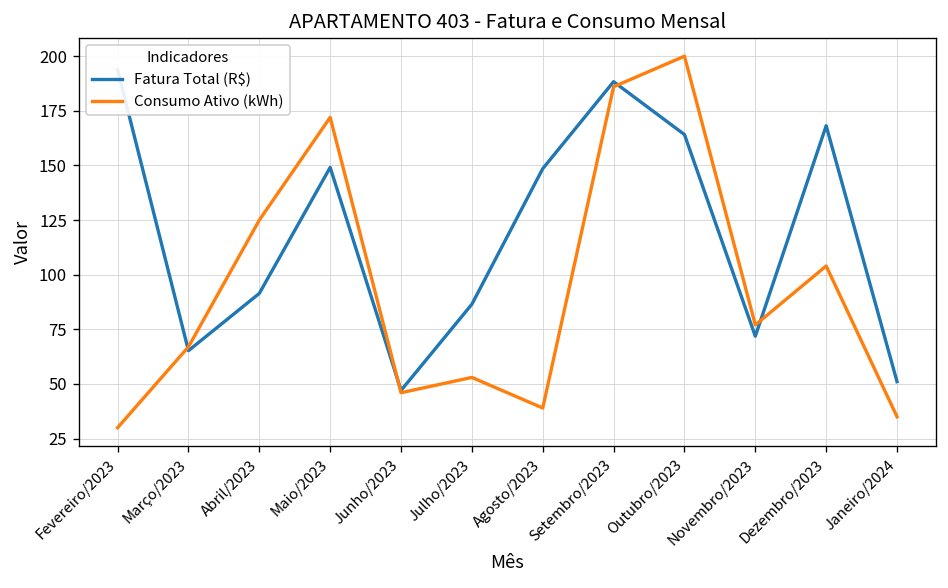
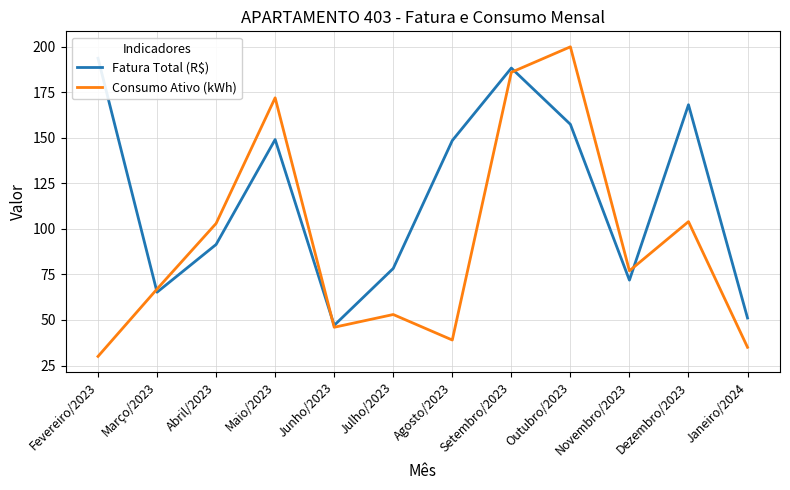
Consumo Ativo (kWh), Abril/2023: 125 -> 103
Fatura Total (R$), Julho/2023: 87 -> 78
Fatura Total (R$), Outubro/2023: 164 -> 157
